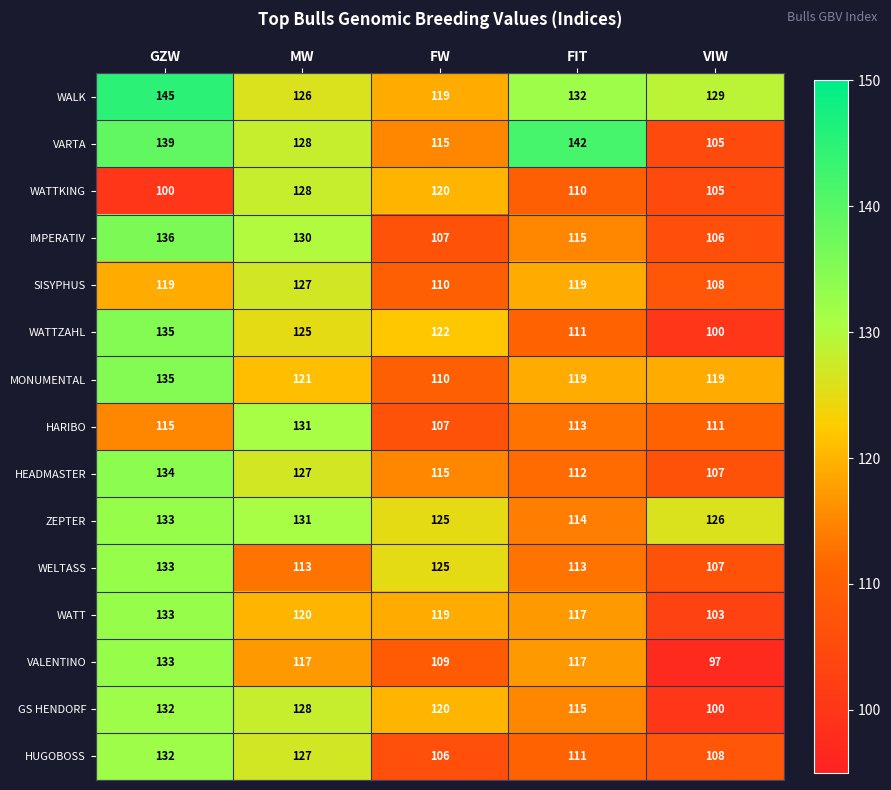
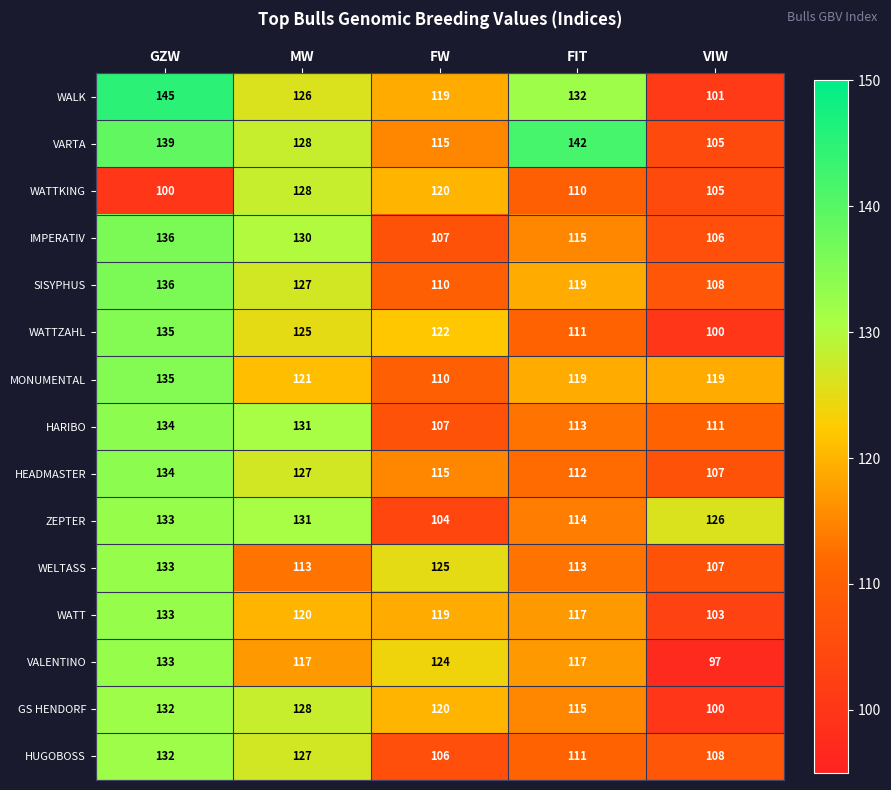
WALK, VIW: 129 -> 101
SISYPHUS, GZW: 119 -> 136
HARIBO, GZW: 115 -> 134
ZEPTER, FW: 125 -> 104
VALENTINO, FW: 109 -> 124
